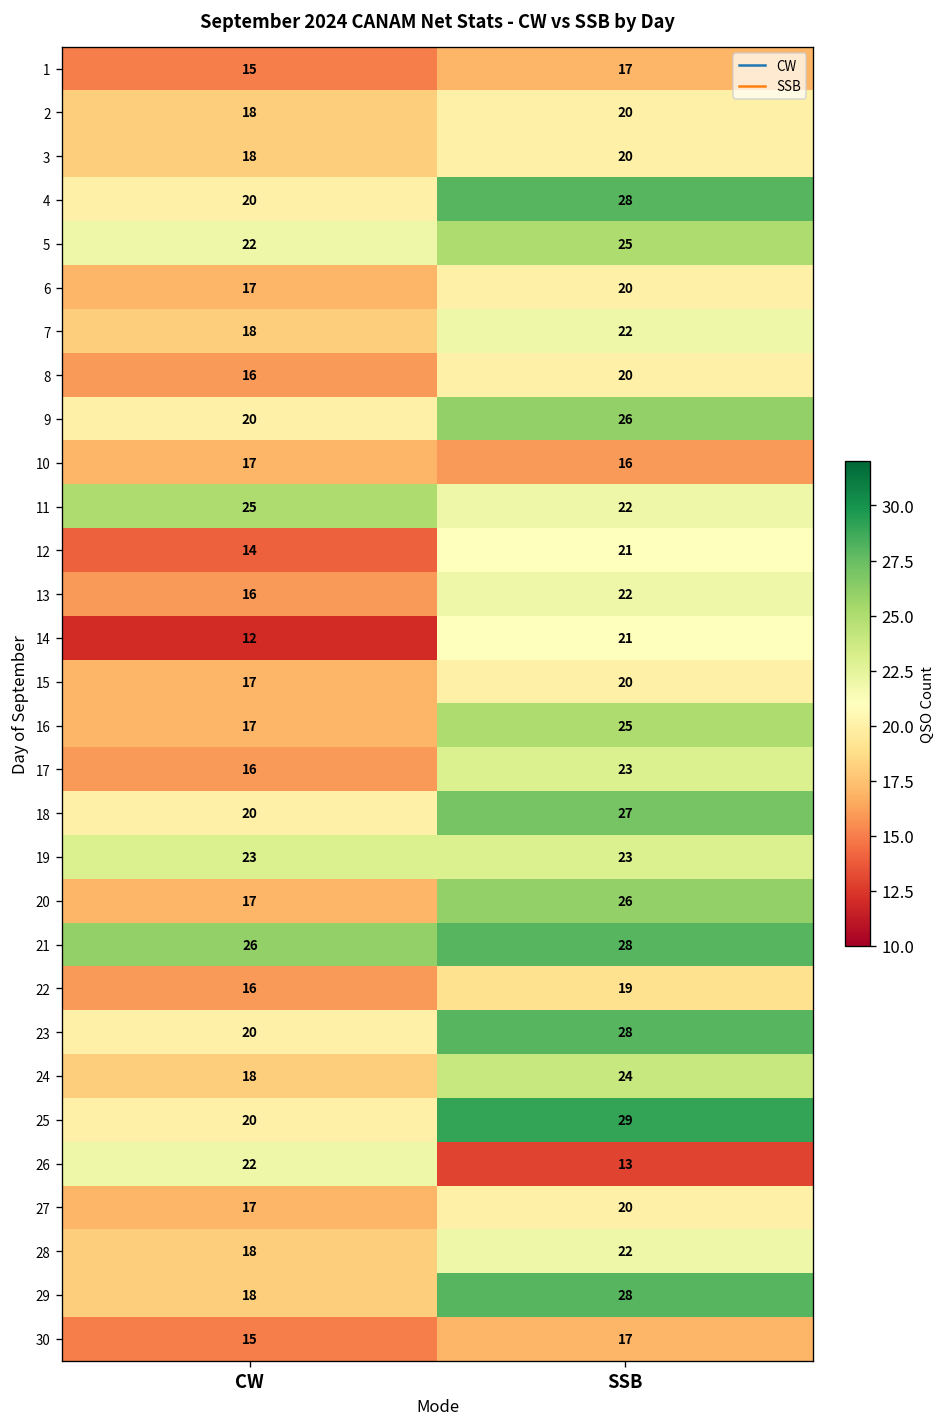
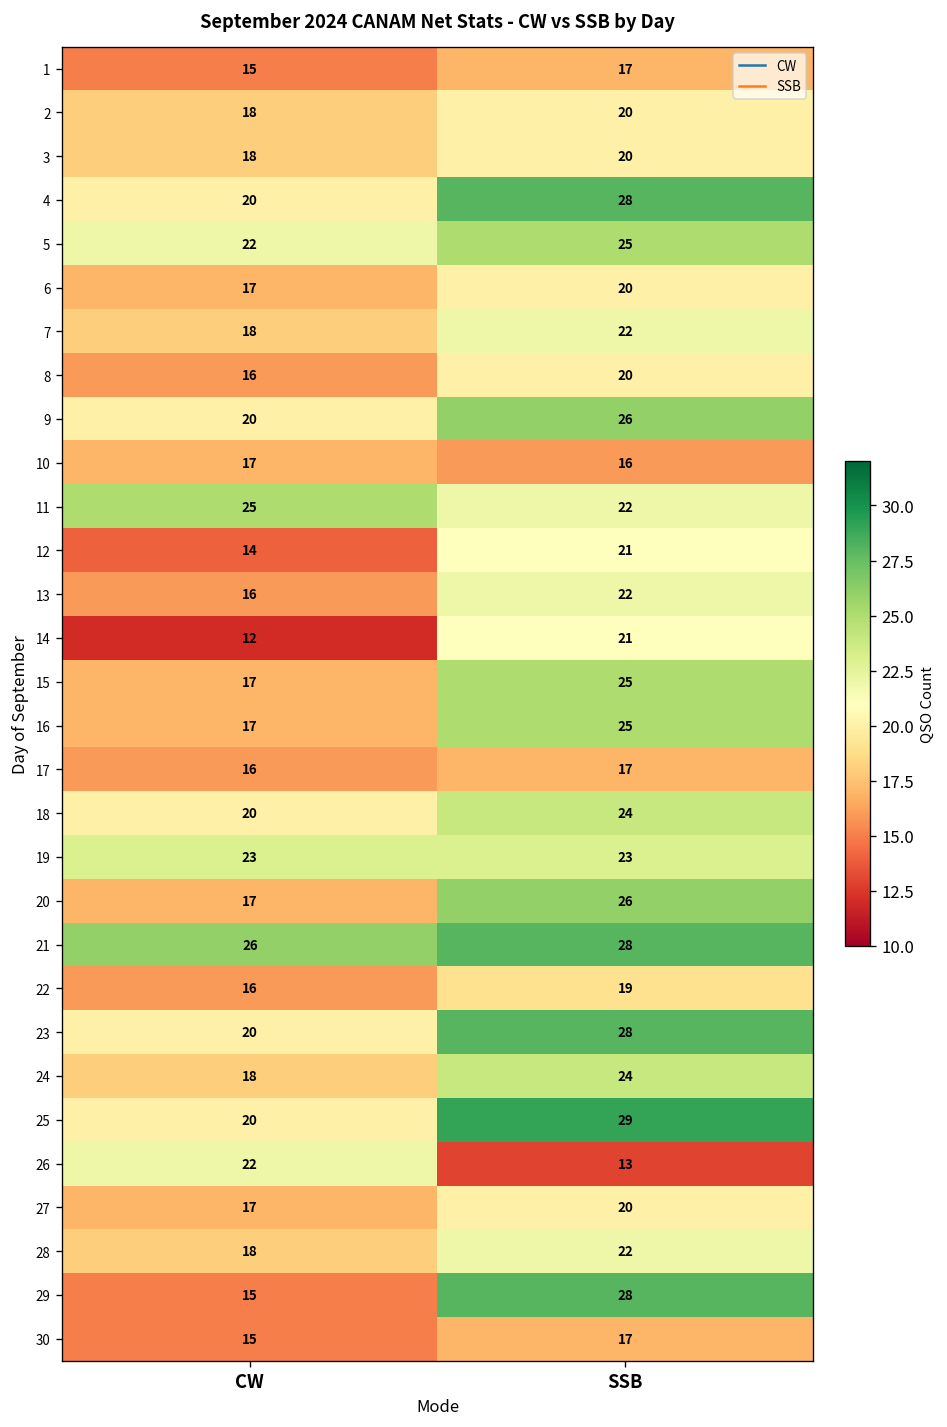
15, SSB: 20 -> 25
17, SSB: 23 -> 17
18, SSB: 27 -> 24
29, CW: 18 -> 15
